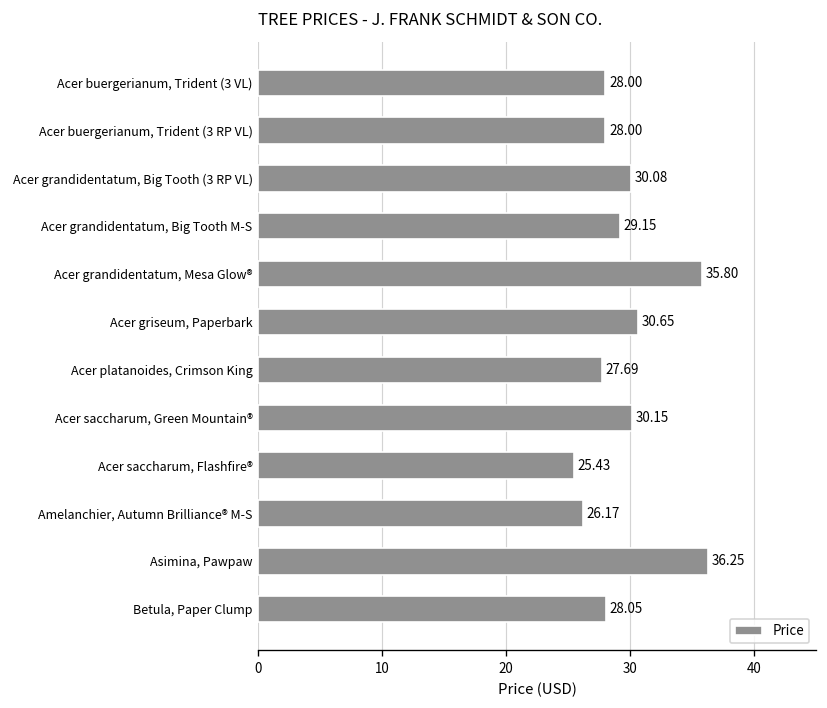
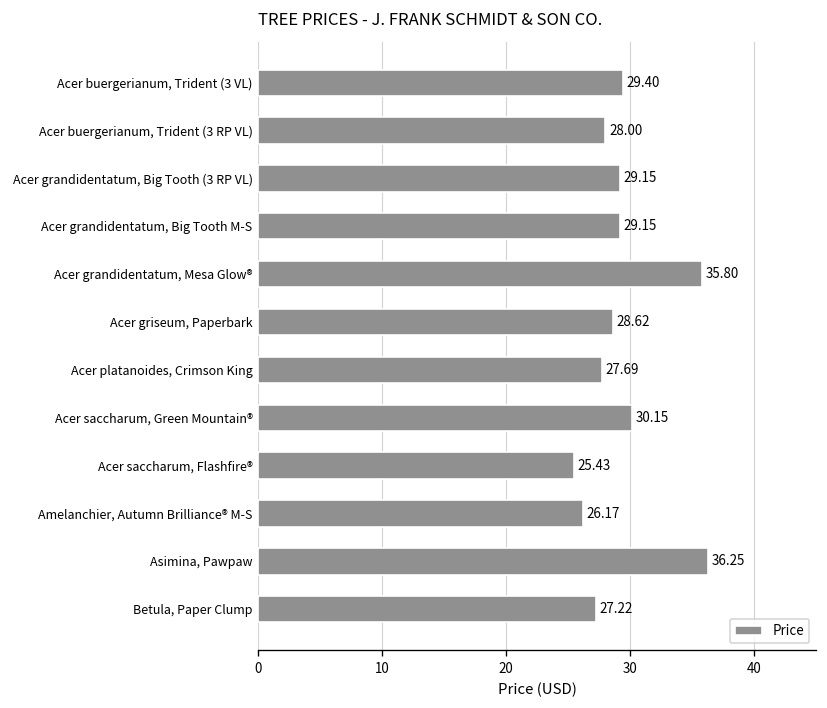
Acer buergerianum, Trident (3 VL): 28.00 -> 29.40
Acer grandidentatum, Big Tooth (3 RP VL): 30.08 -> 29.15
Acer griseum, Paperbark: 30.65 -> 28.62
Betula, Paper Clump: 28.05 -> 27.22
